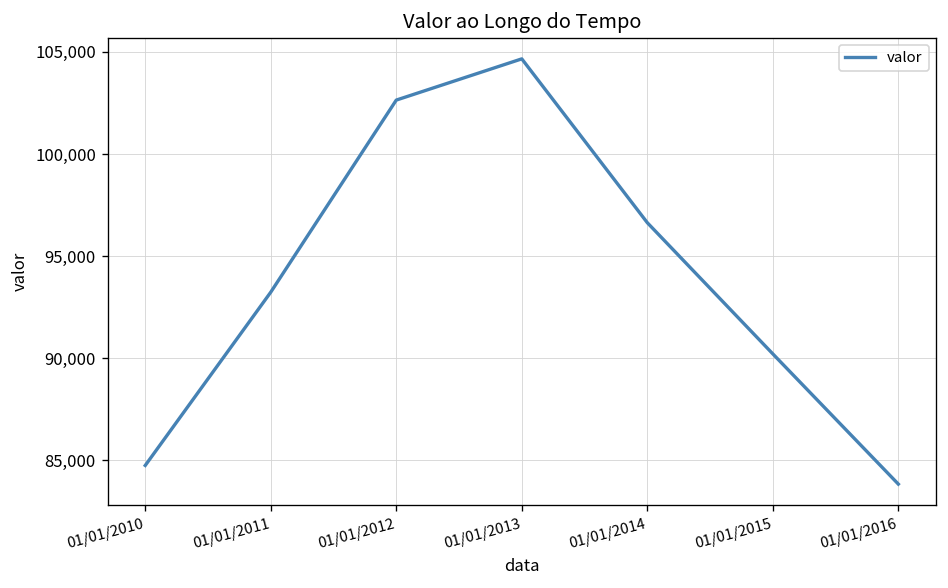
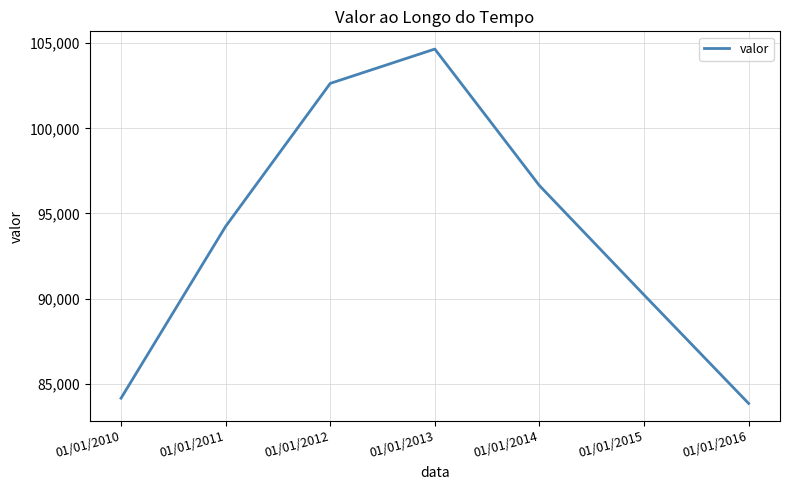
01/01/2010: 84,800 -> 84,100
01/01/2011: 93,200 -> 94,200
